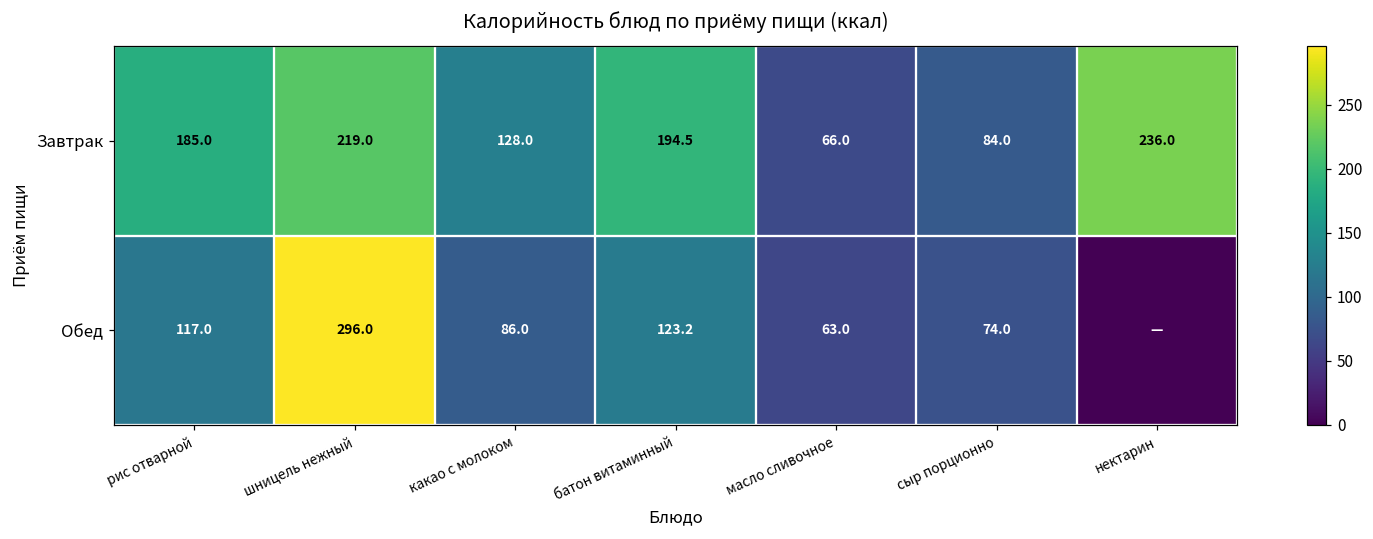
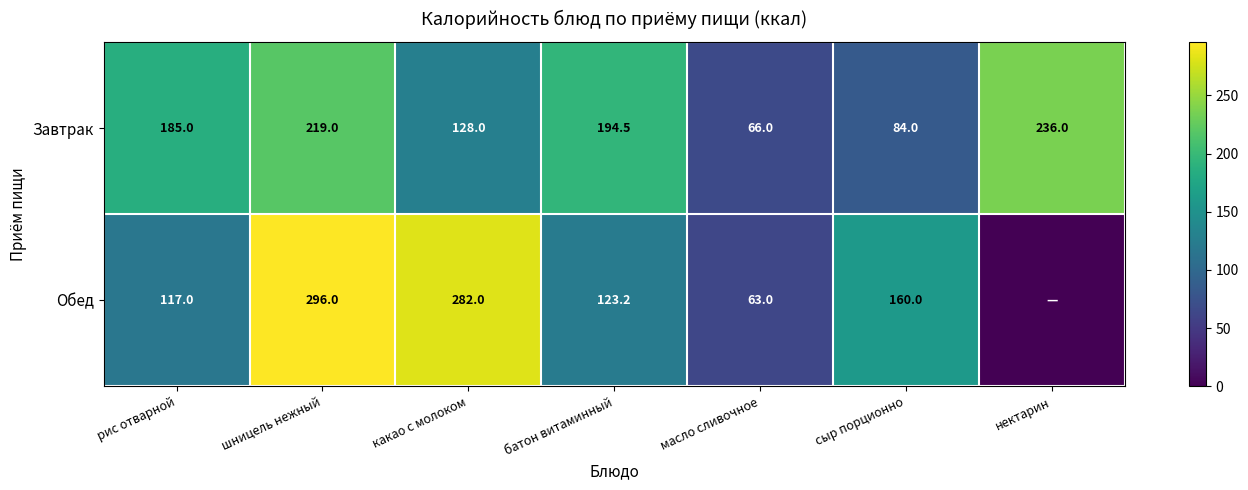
Обед, какао с молоком: 86.0 -> 282.0
Обед, сыр порционно: 74.0 -> 160.0
